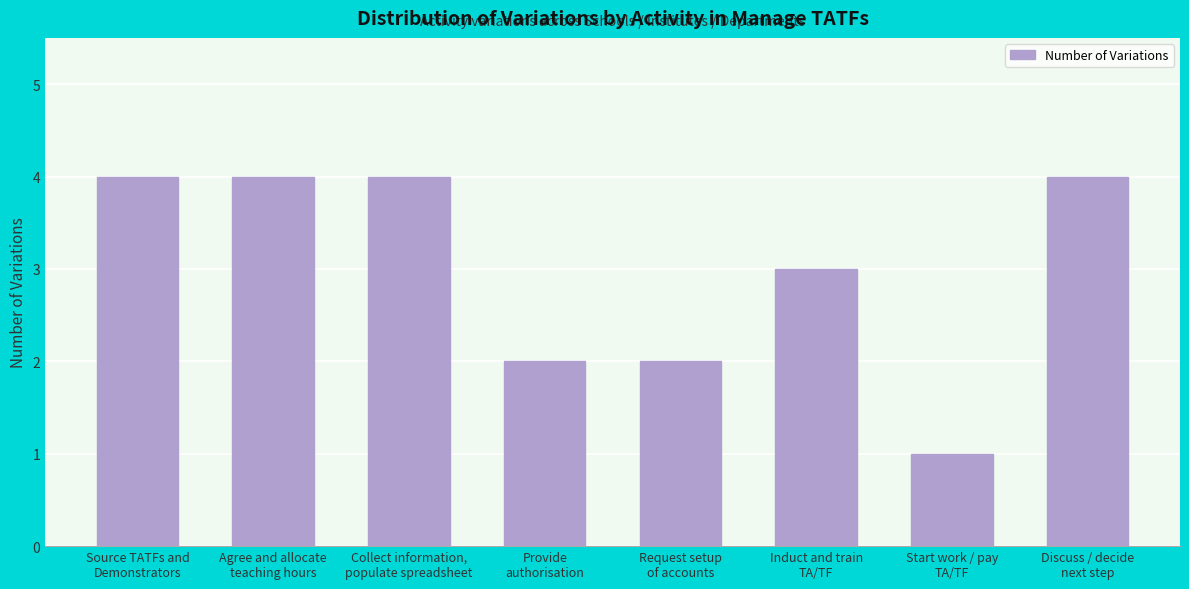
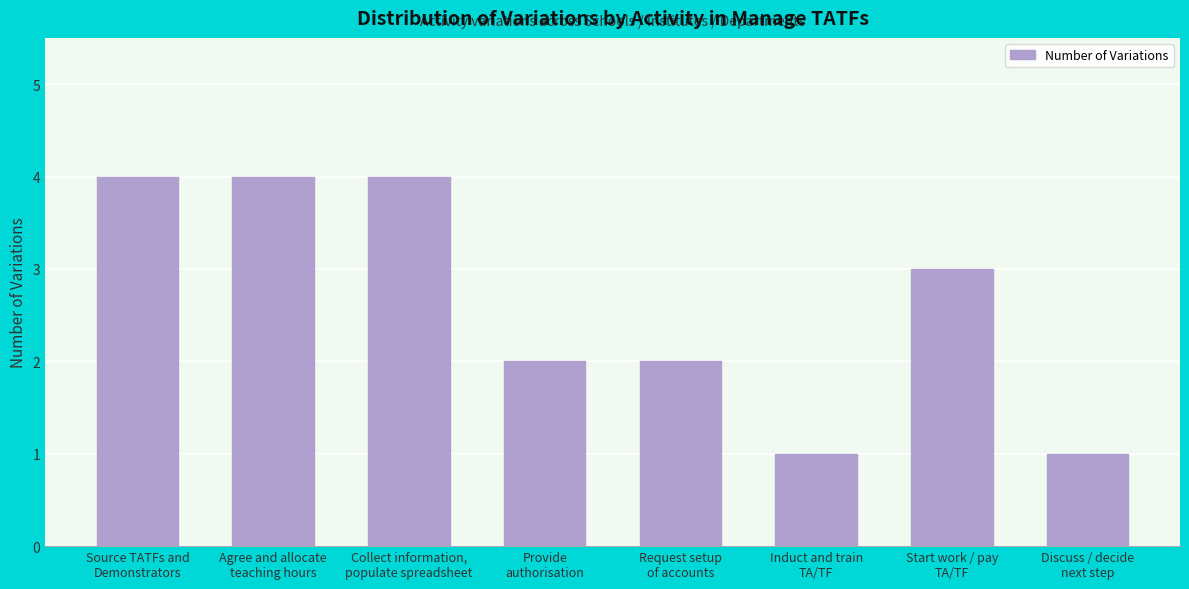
Induct and train TA/TF: 3 -> 1
Start work / pay TA/TF: 1 -> 3
Discuss / decide next step: 4 -> 1
